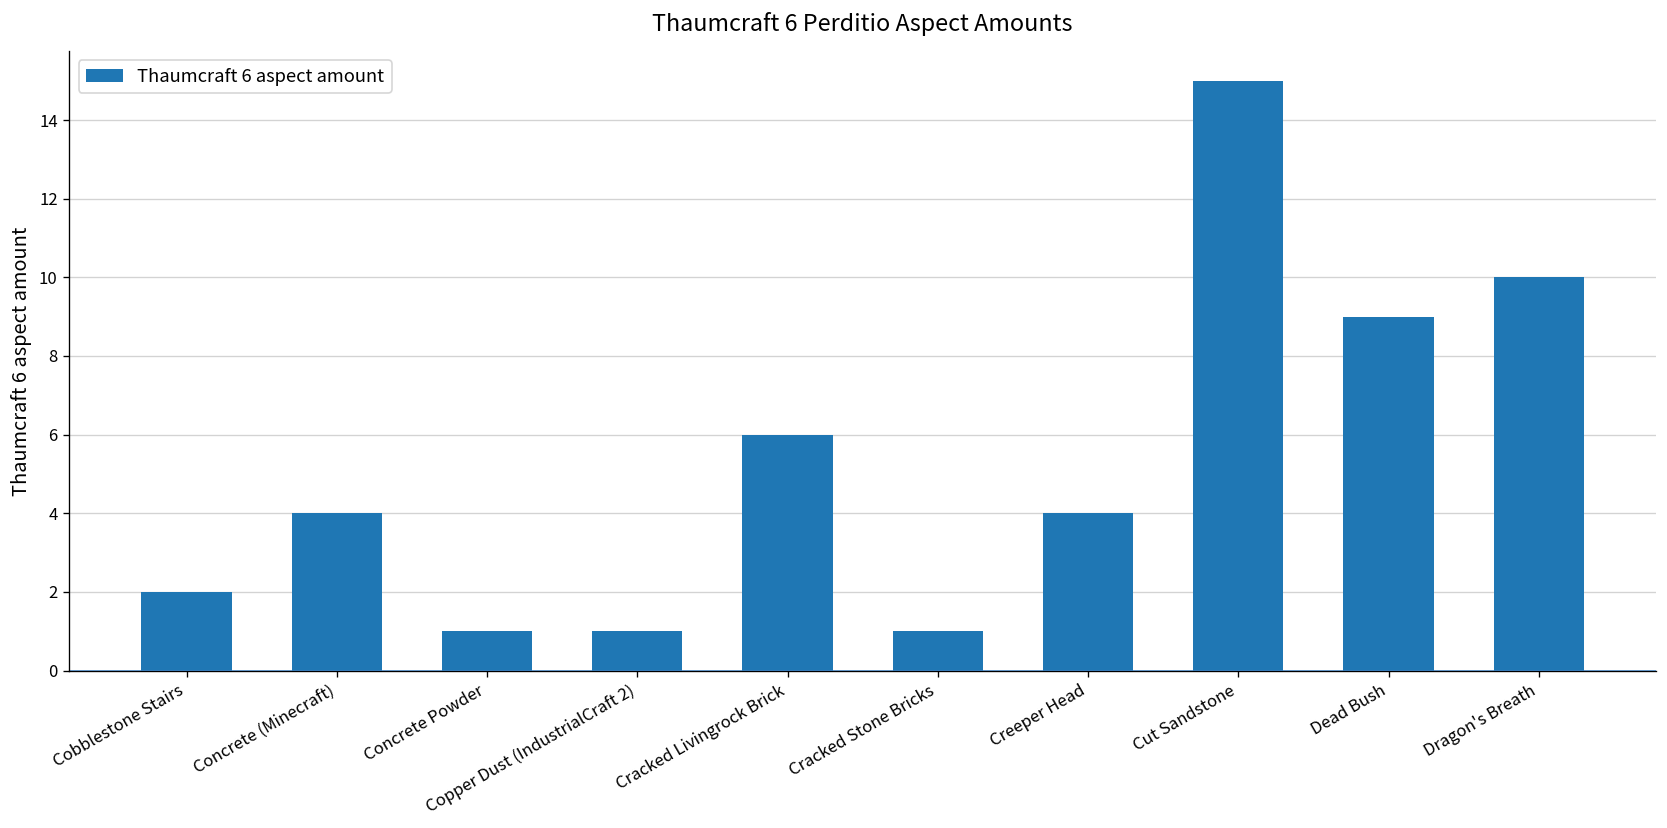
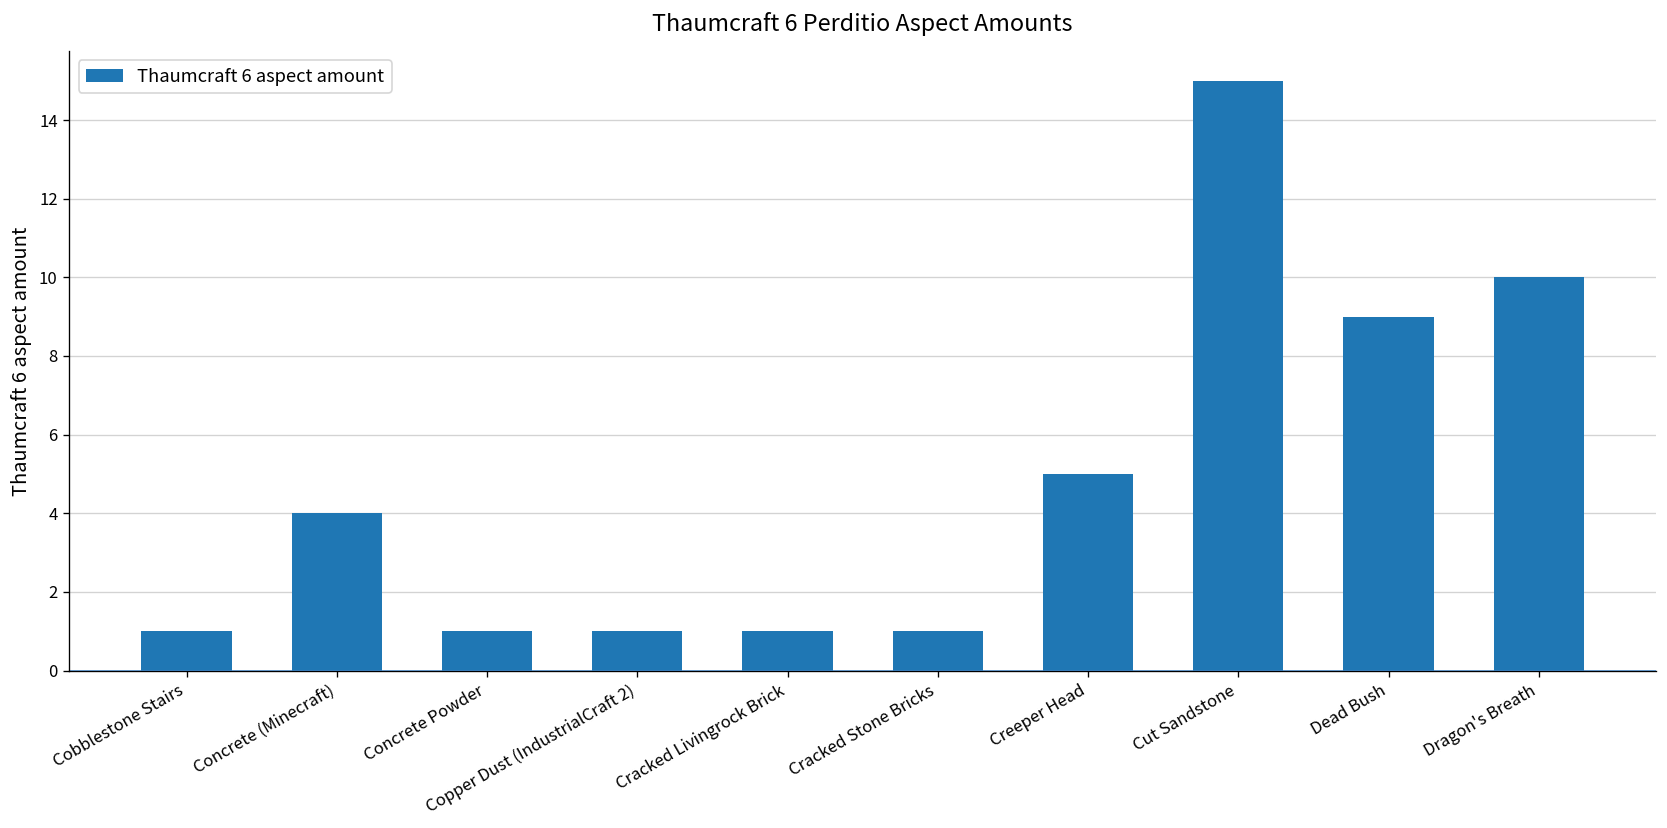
Cobblestone Stairs: 2 -> 1
Cracked Livingrock Brick: 6 -> 1
Creeper Head: 4 -> 5
